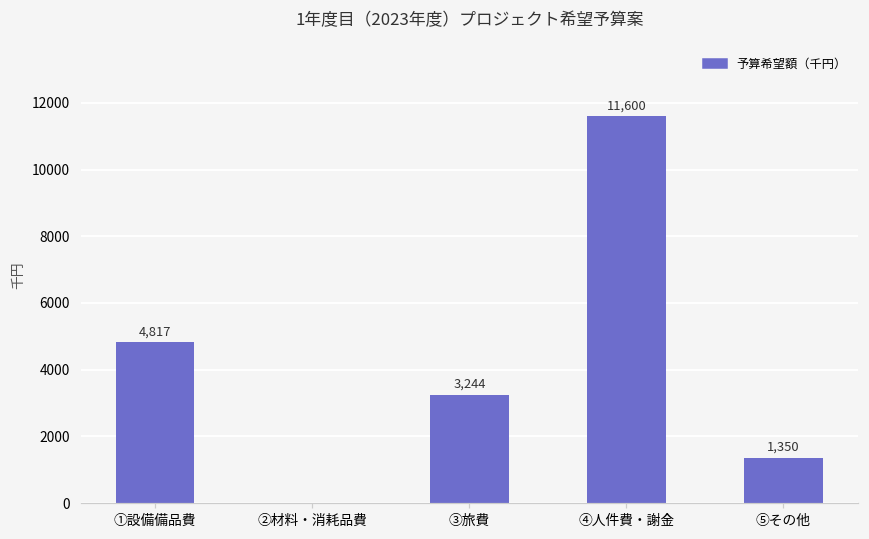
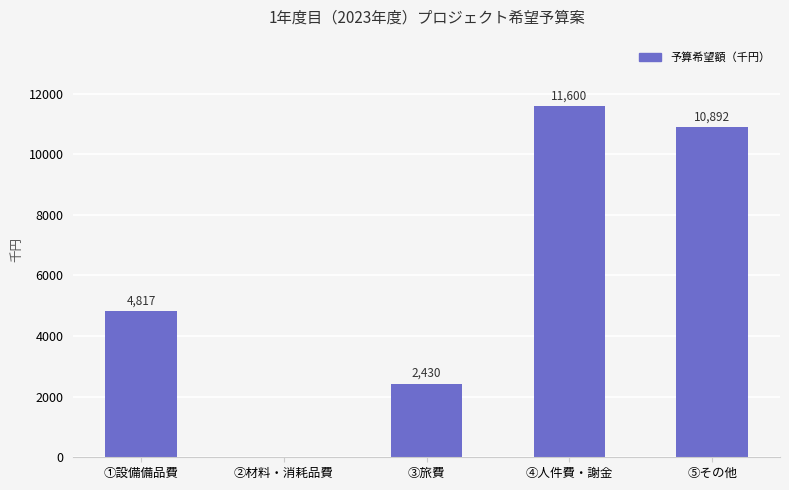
③旅費: 3,244 -> 2,430
⑤その他: 1,350 -> 10,892
